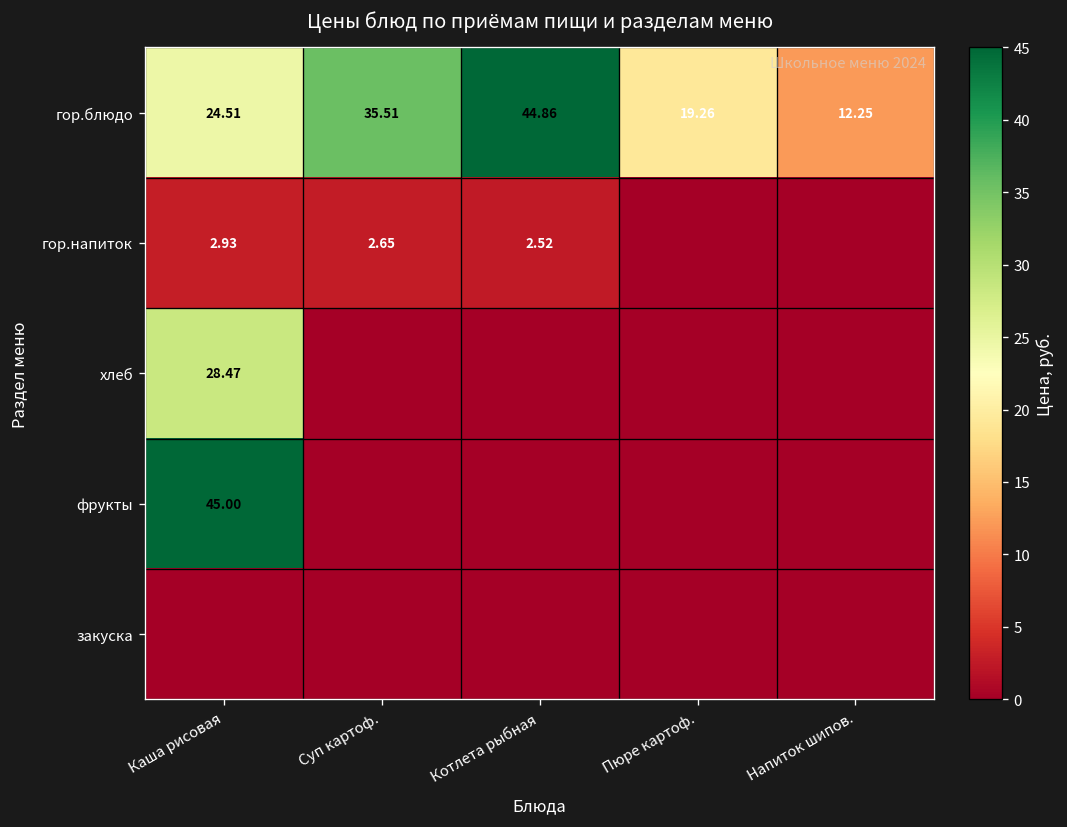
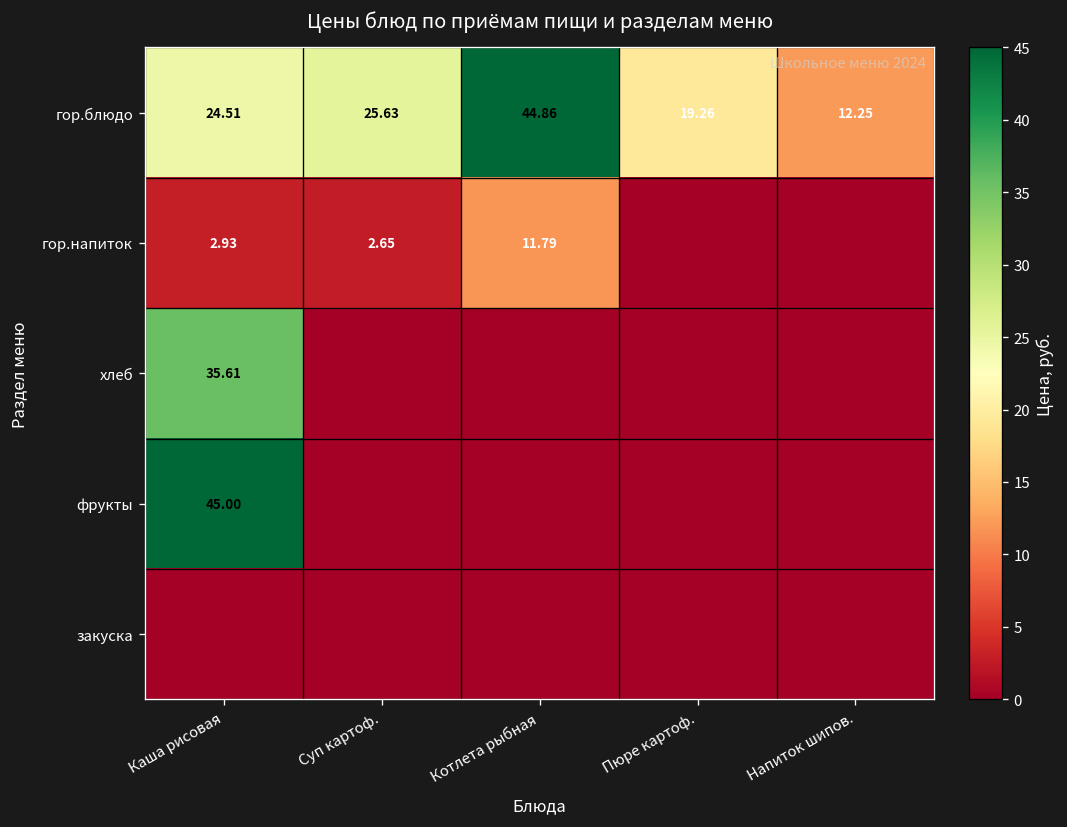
гор.блюдо, Суп картоф.: 35.51 -> 25.63
гор.напиток, Котлета рыбная: 2.52 -> 11.79
хлеб, Каша рисовая: 28.47 -> 35.61
